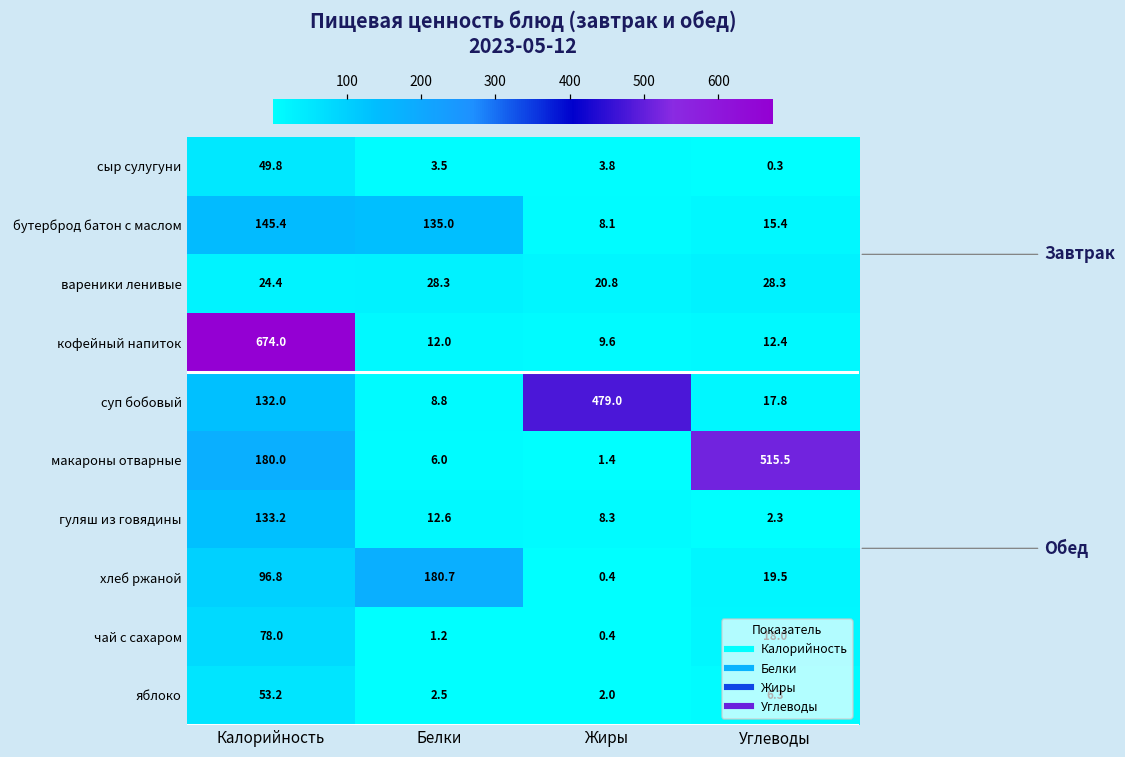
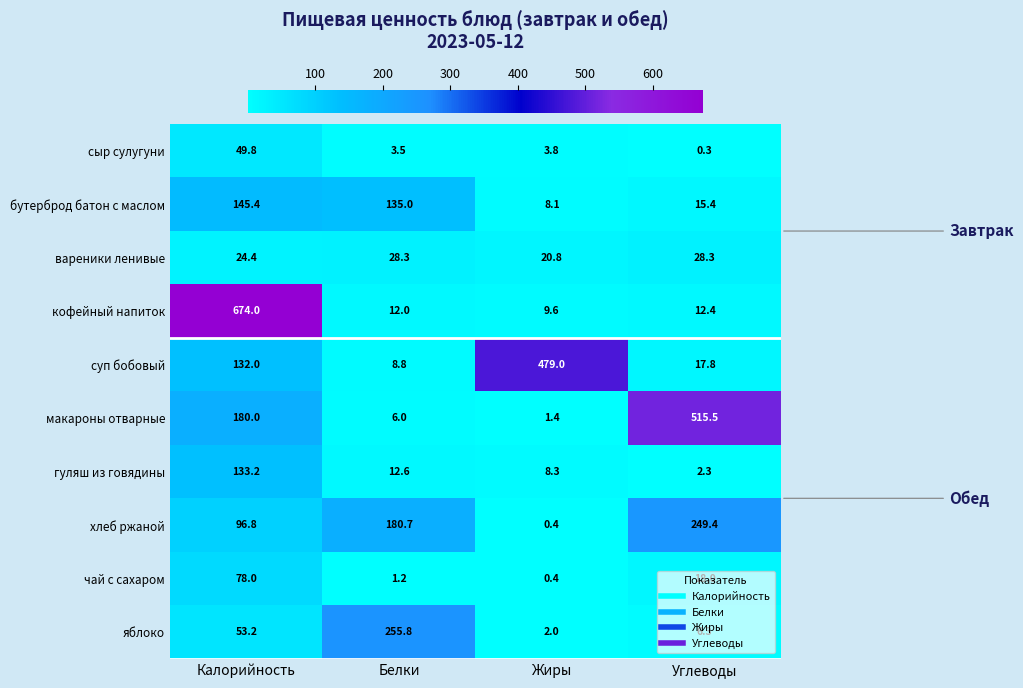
хлеб ржаной, Углеводы: 19.5 -> 249.4
яблоко, Белки: 2.5 -> 255.8
